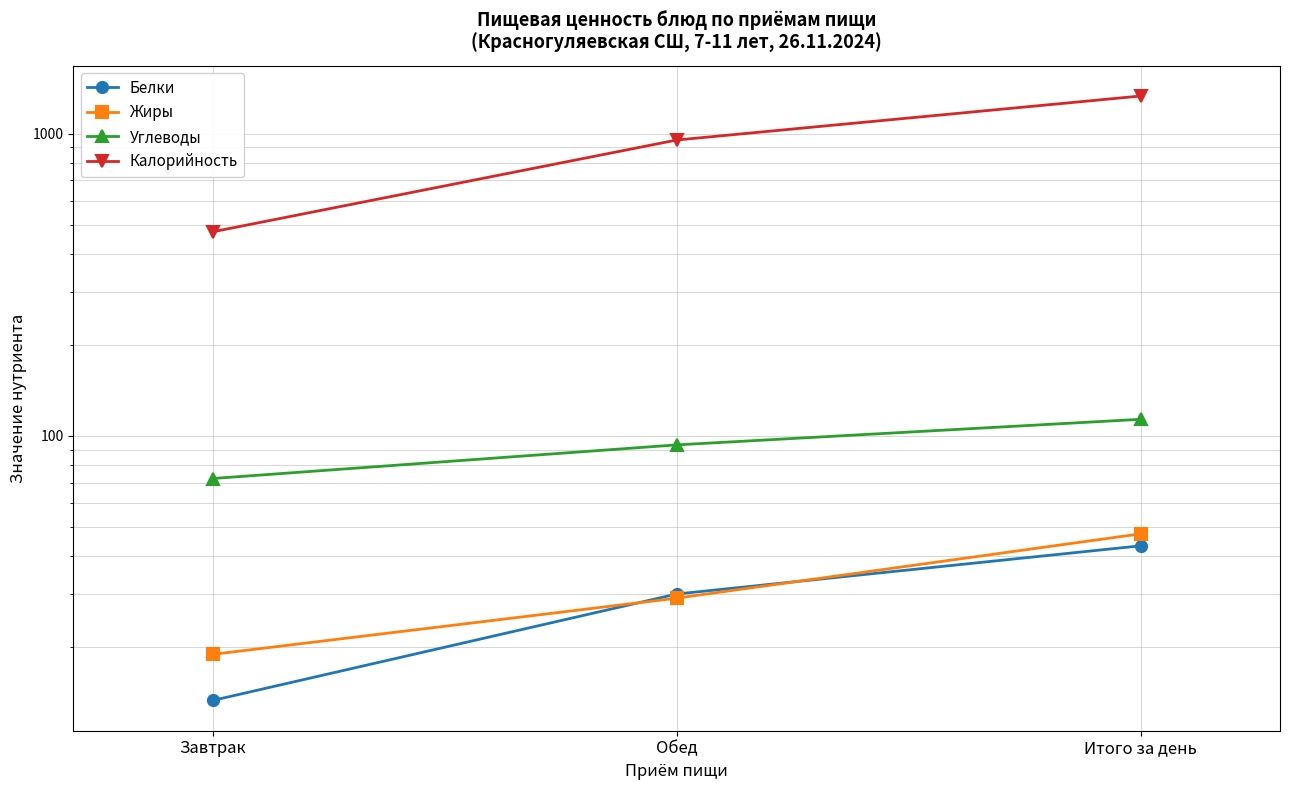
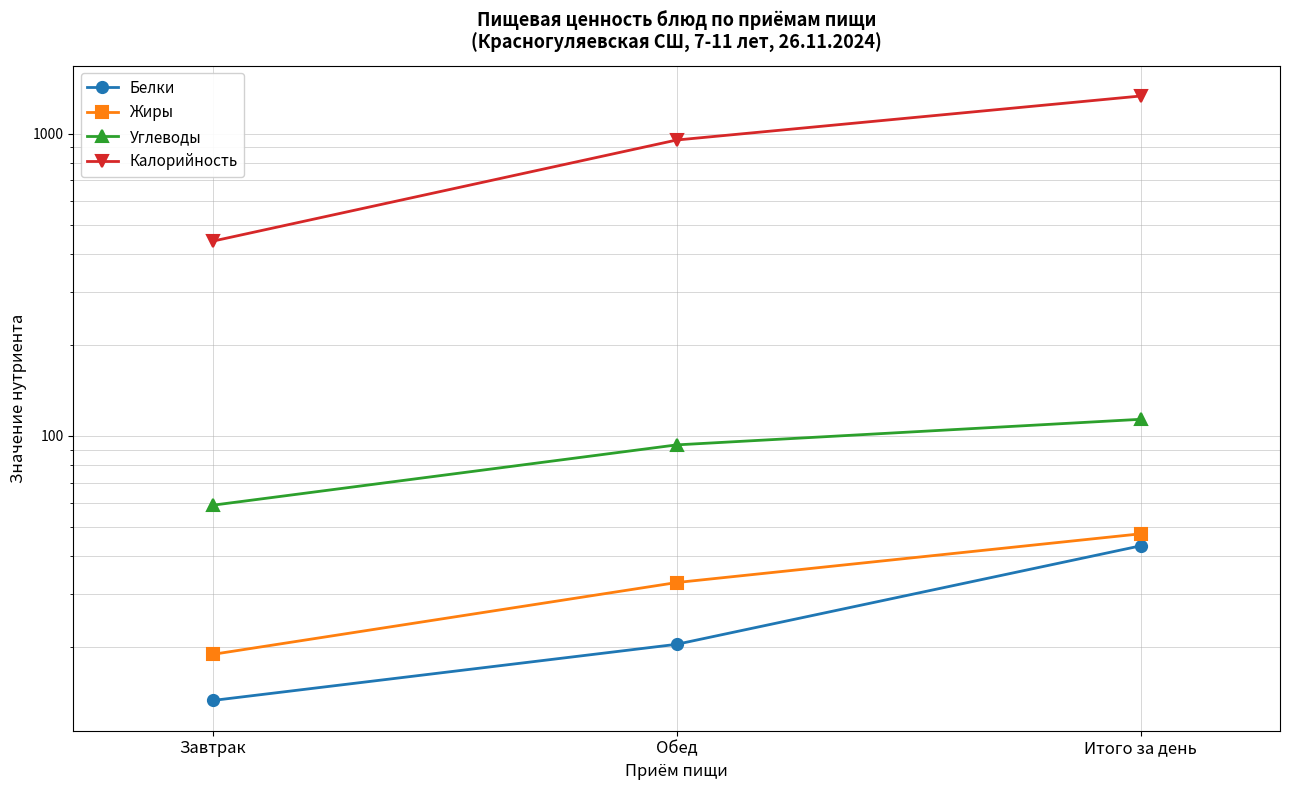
Углеводы, Завтрак: 72 -> 59
Калорийность, Завтрак: 470 -> 440
Белки, Обед: 30 -> 20
Жиры, Обед: 29 -> 33
